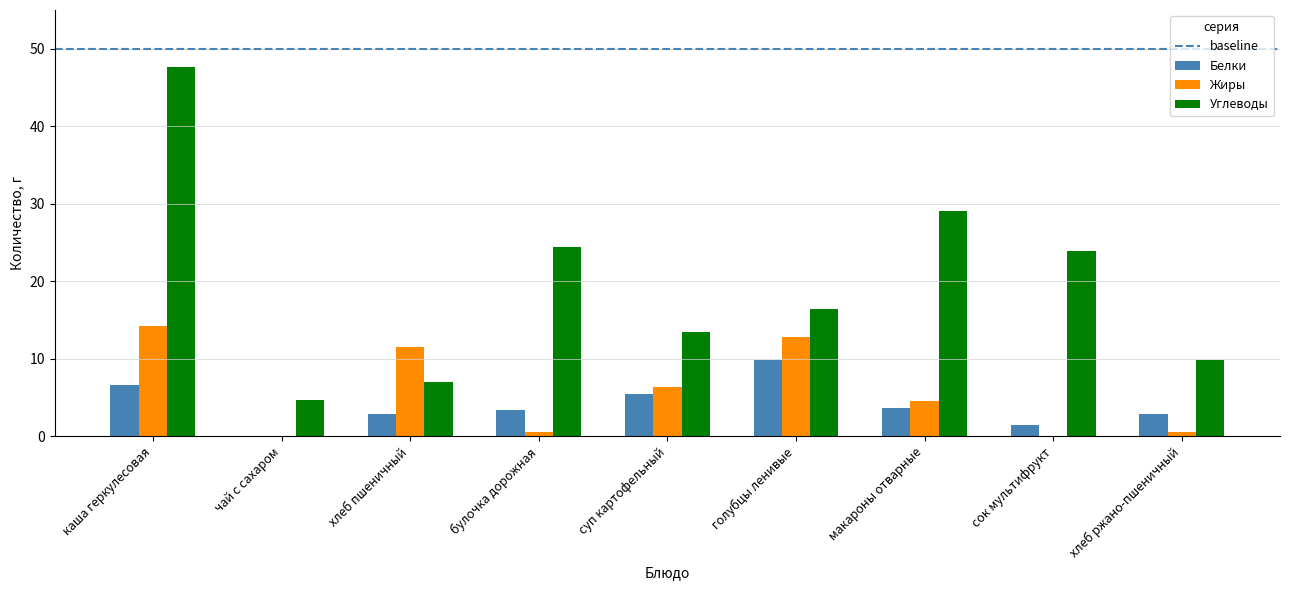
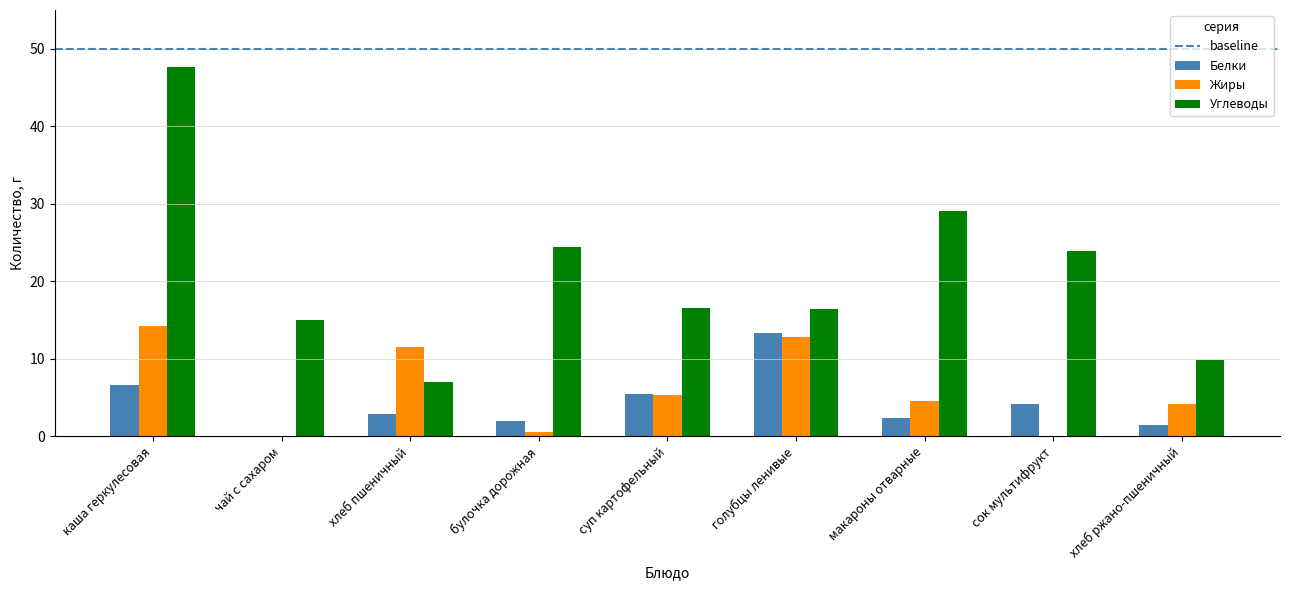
Углеводы, чай с сахаром: 5 -> 15
Белки, булочка дорожная: 3 -> 2
Жиры, суп картофельный: 6 -> 5
Углеводы, суп картофельный: 13 -> 17
Белки, голубцы ленивые: 10 -> 13
Белки, макароны отварные: 4 -> 2
Белки, сок мультифрукт: 1 -> 4
Белки, хлеб ржано-пшеничный: 3 -> 1
Жиры, хлеб ржано-пшеничный: 1 -> 4
